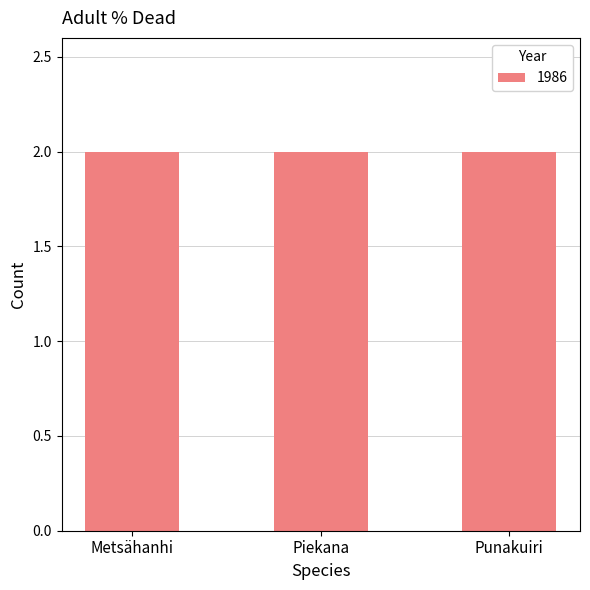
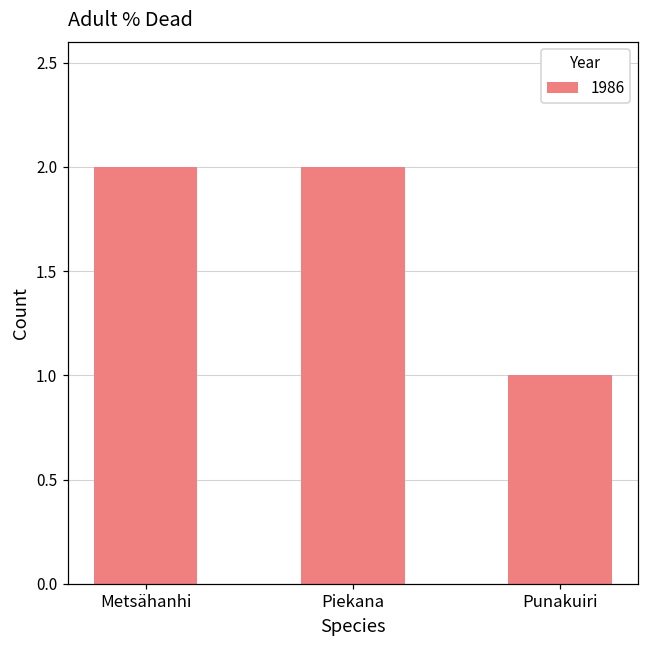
Punakuiri: 2 -> 1
